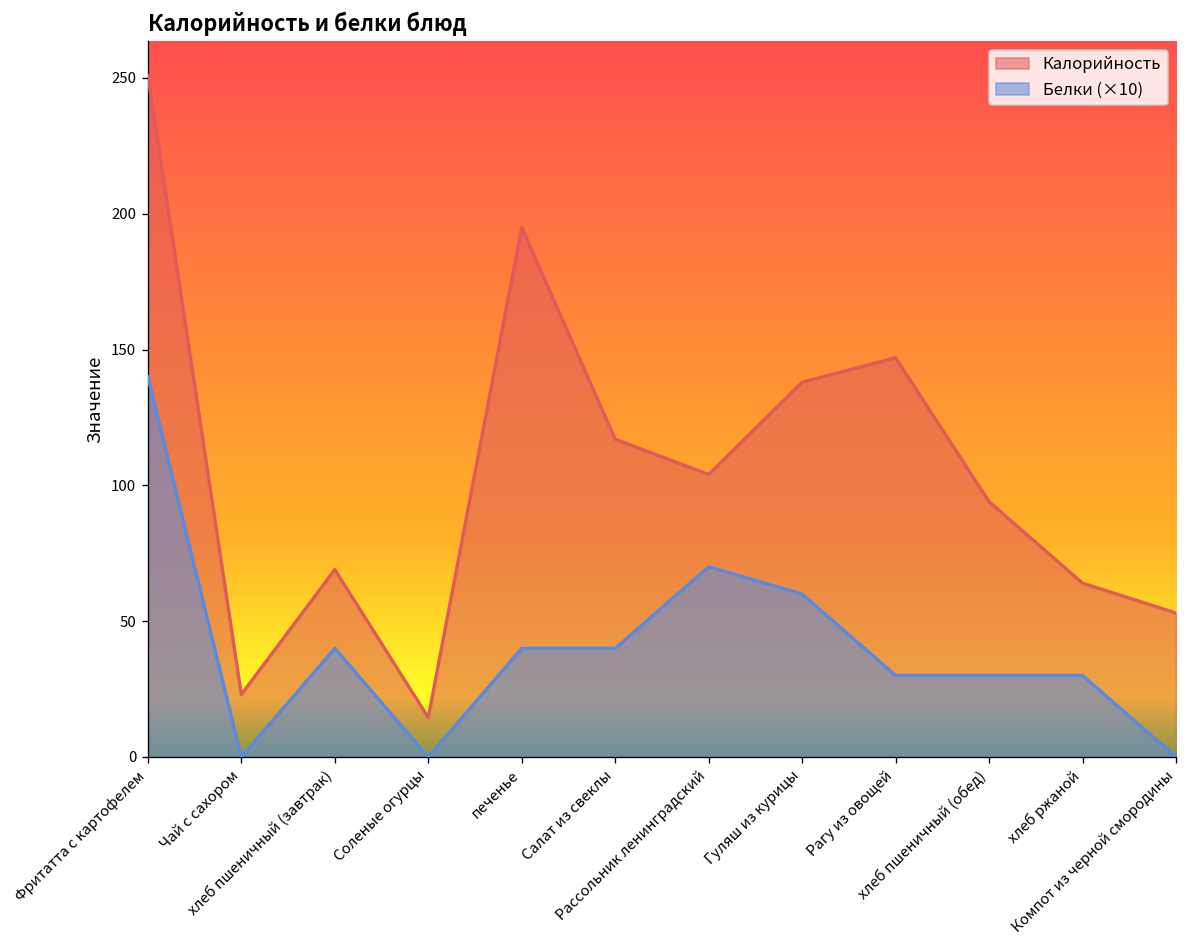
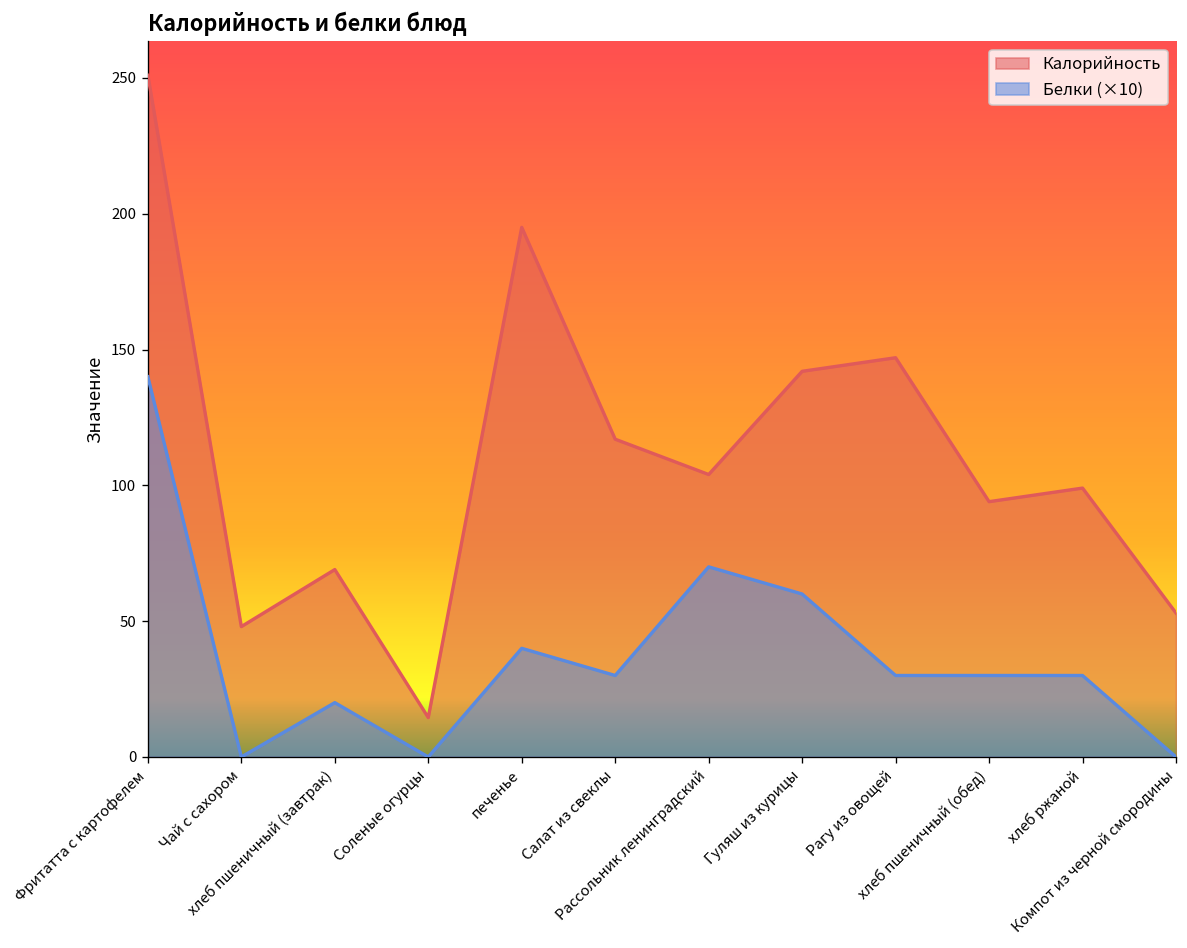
Калорийность, Чай с сахором: 23 -> 48
Белки (×10), хлеб пшеничный (завтрак): 40 -> 20
Белки (×10), Салат из свеклы: 40 -> 30
Калорийность, Гуляш из курицы: 138 -> 142
Калорийность, хлеб ржаной: 64 -> 99
